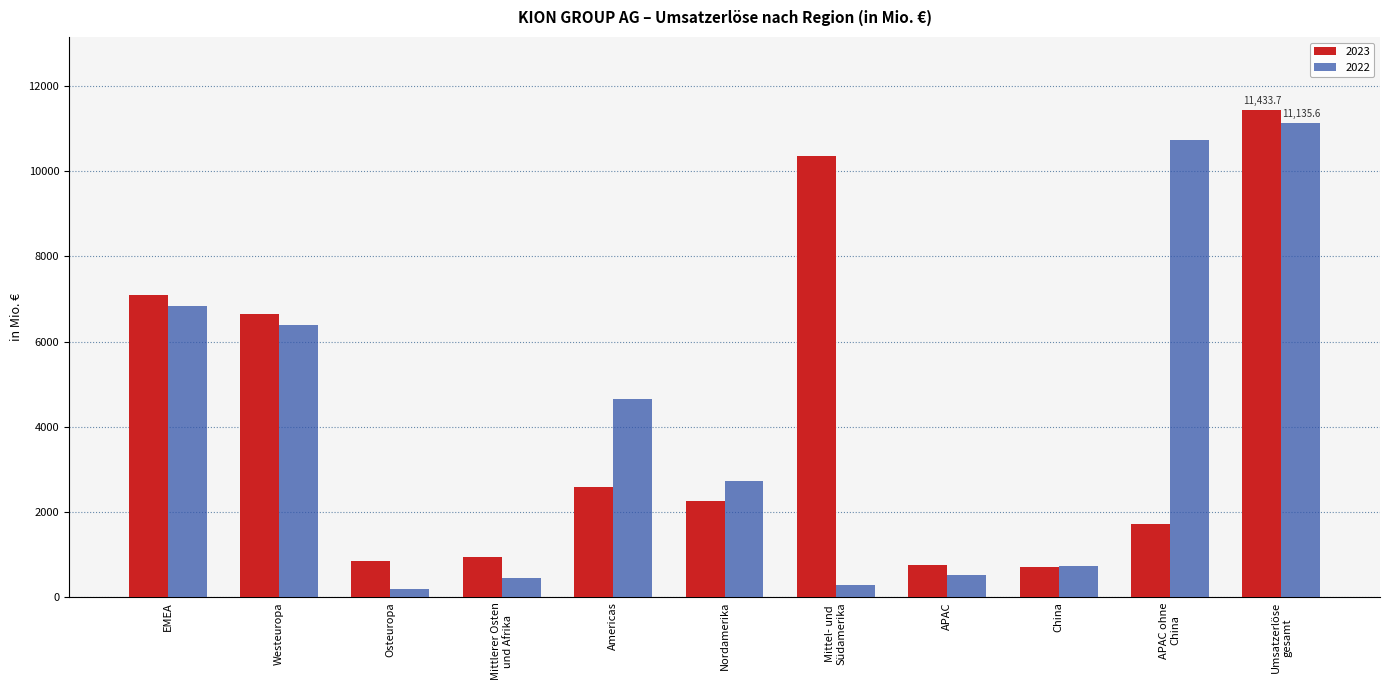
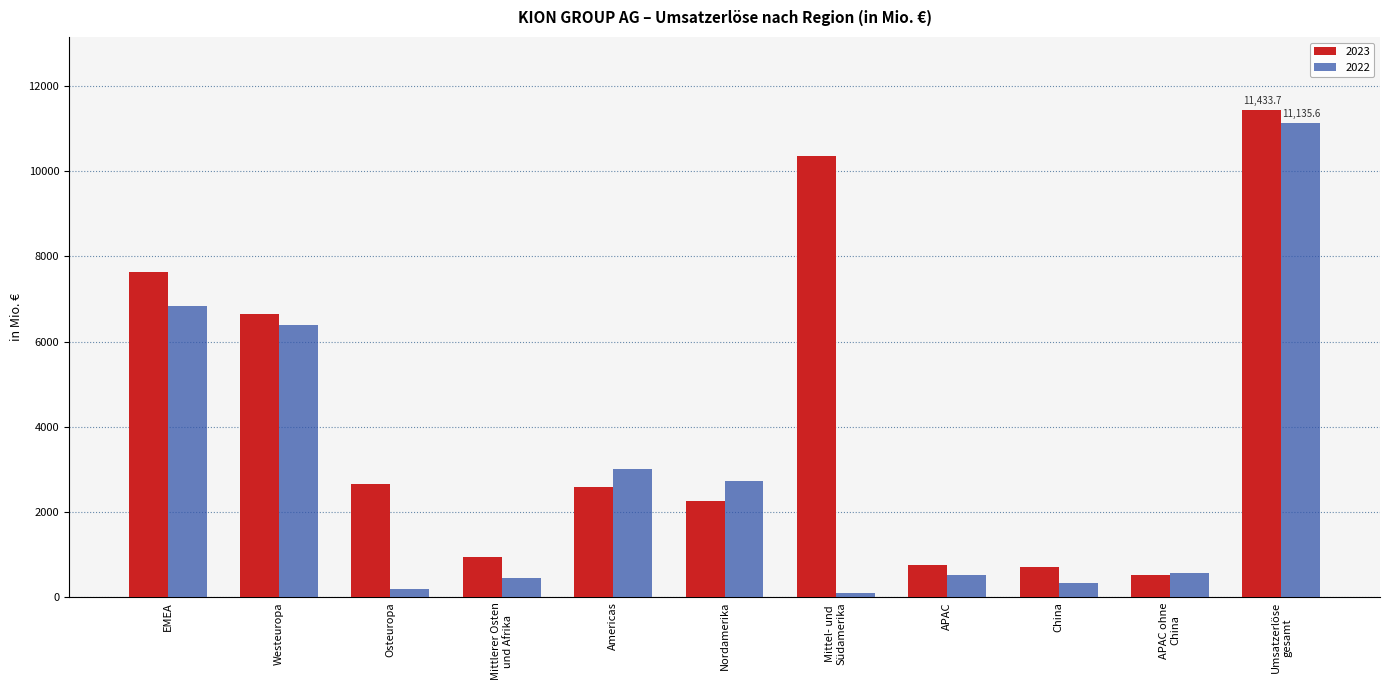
2023, EMEA: 7100 -> 7600
2023, Osteuropa: 800 -> 2700
2022, Americas: 4700 -> 3000
2022, Mittel- und Südamerika: 300 -> 100
2022, China: 700 -> 300
2023, APAC ohne China: 1700 -> 500
2022, APAC ohne China: 10700 -> 600
